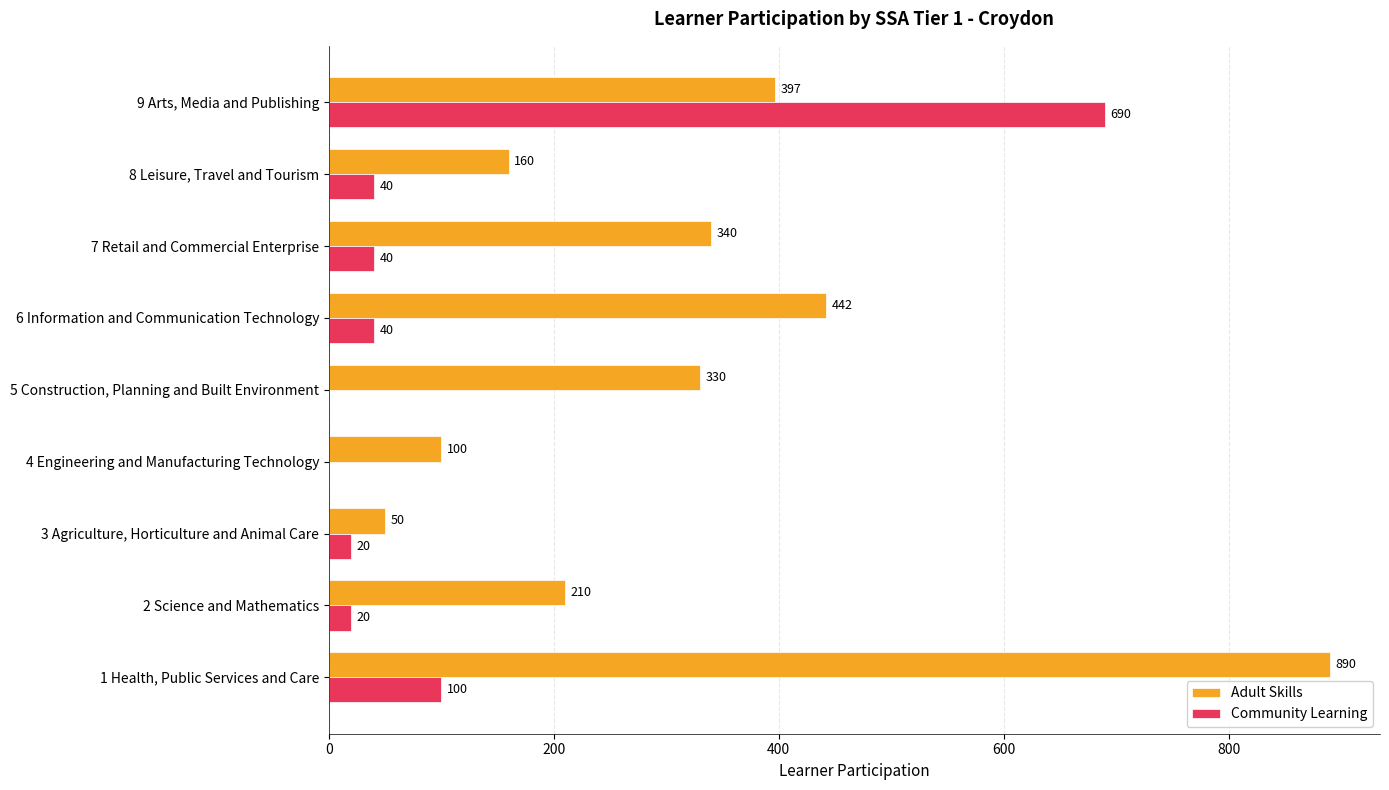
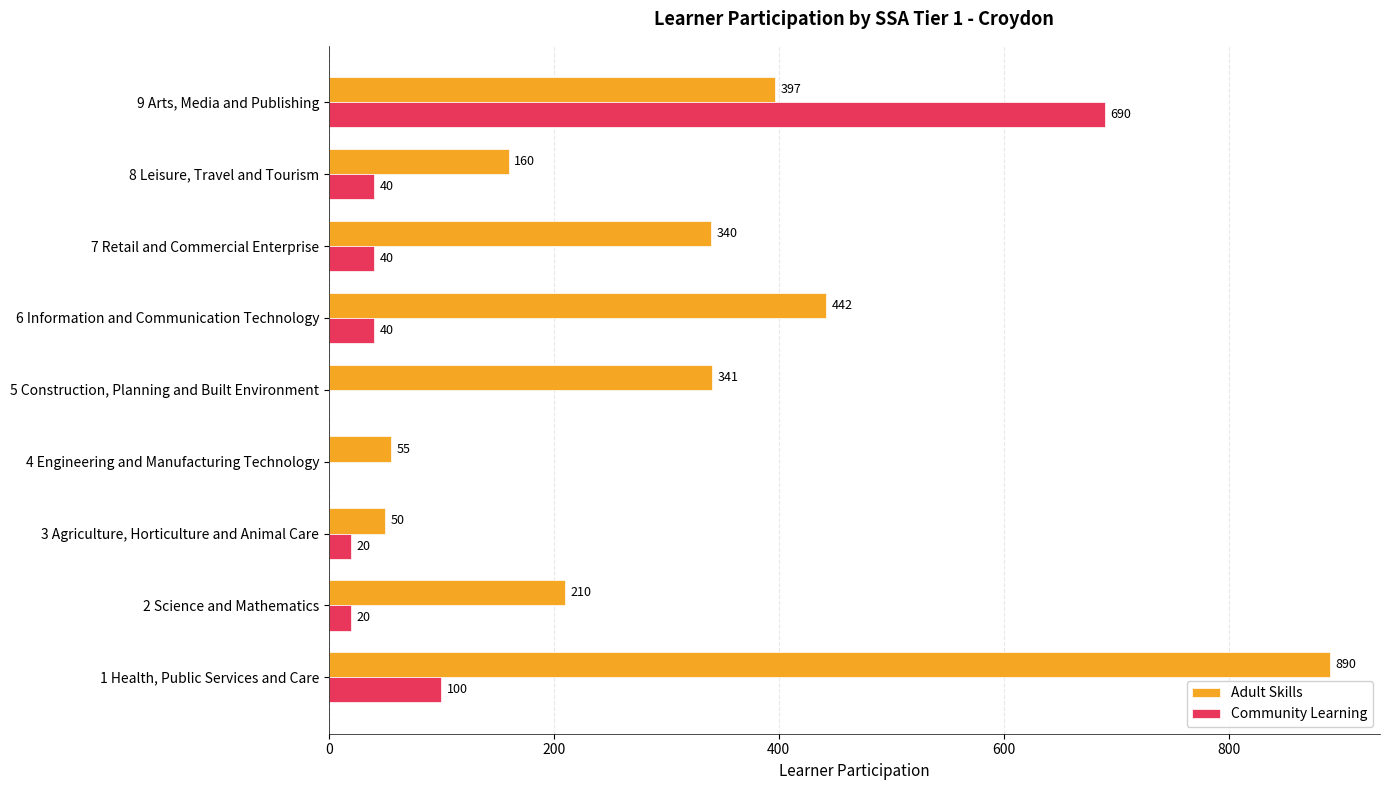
Adult Skills, 5 Construction, Planning and Built Environment: 330 -> 341
Adult Skills, 4 Engineering and Manufacturing Technology: 100 -> 55
